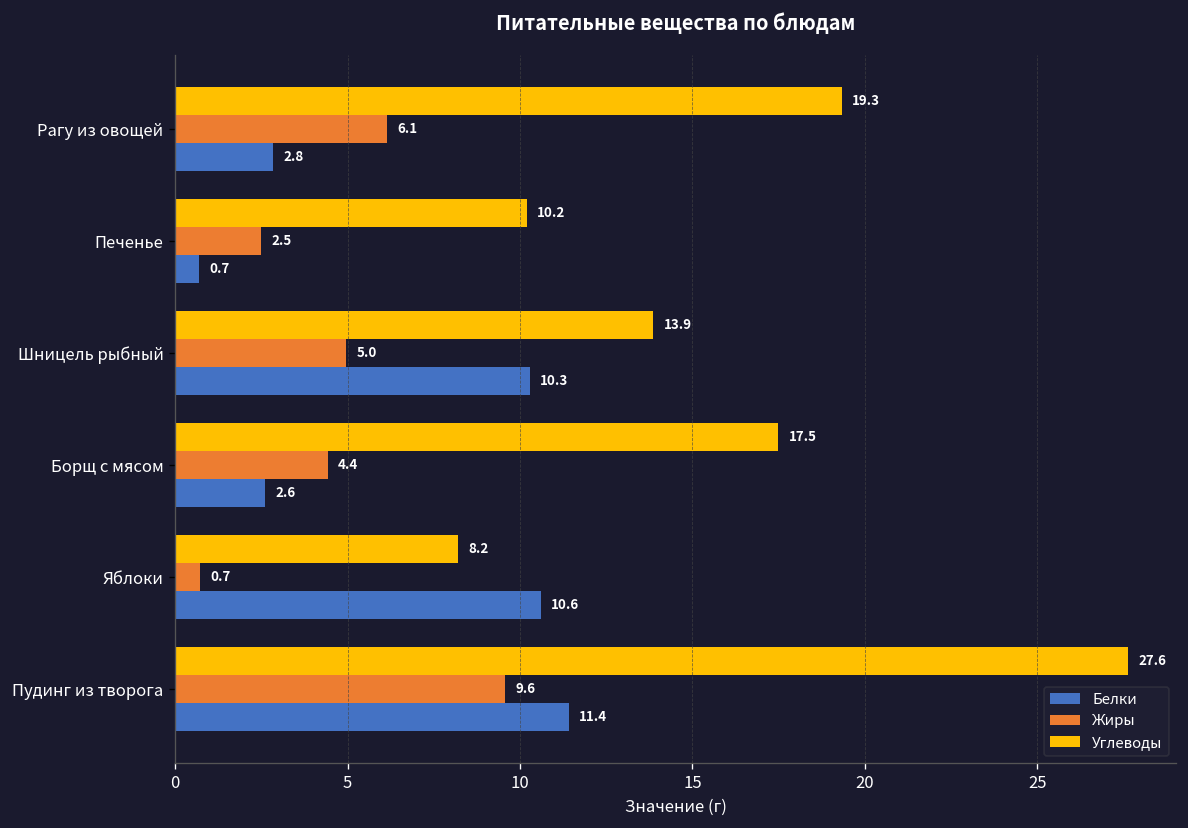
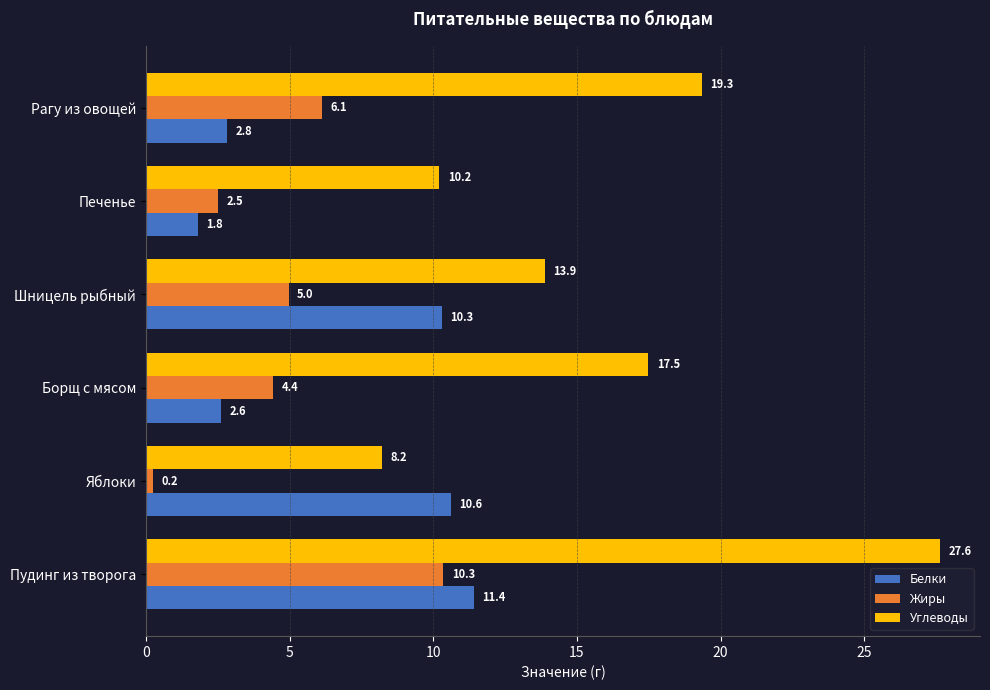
Белки, Печенье: 0.7 -> 1.8
Жиры, Яблоки: 0.7 -> 0.2
Жиры, Пудинг из творога: 9.6 -> 10.3
